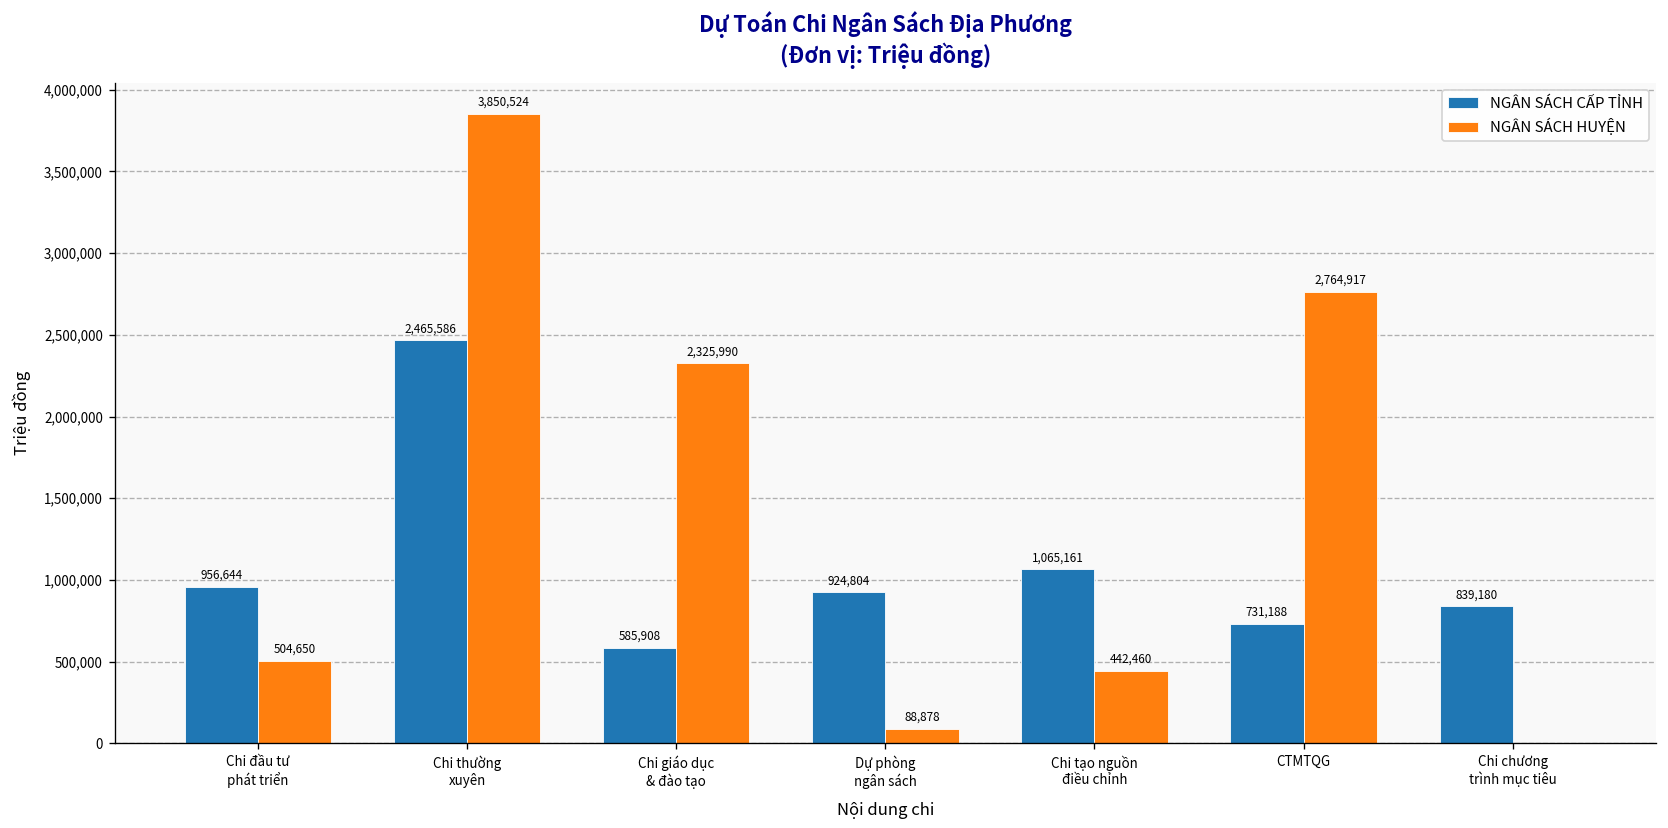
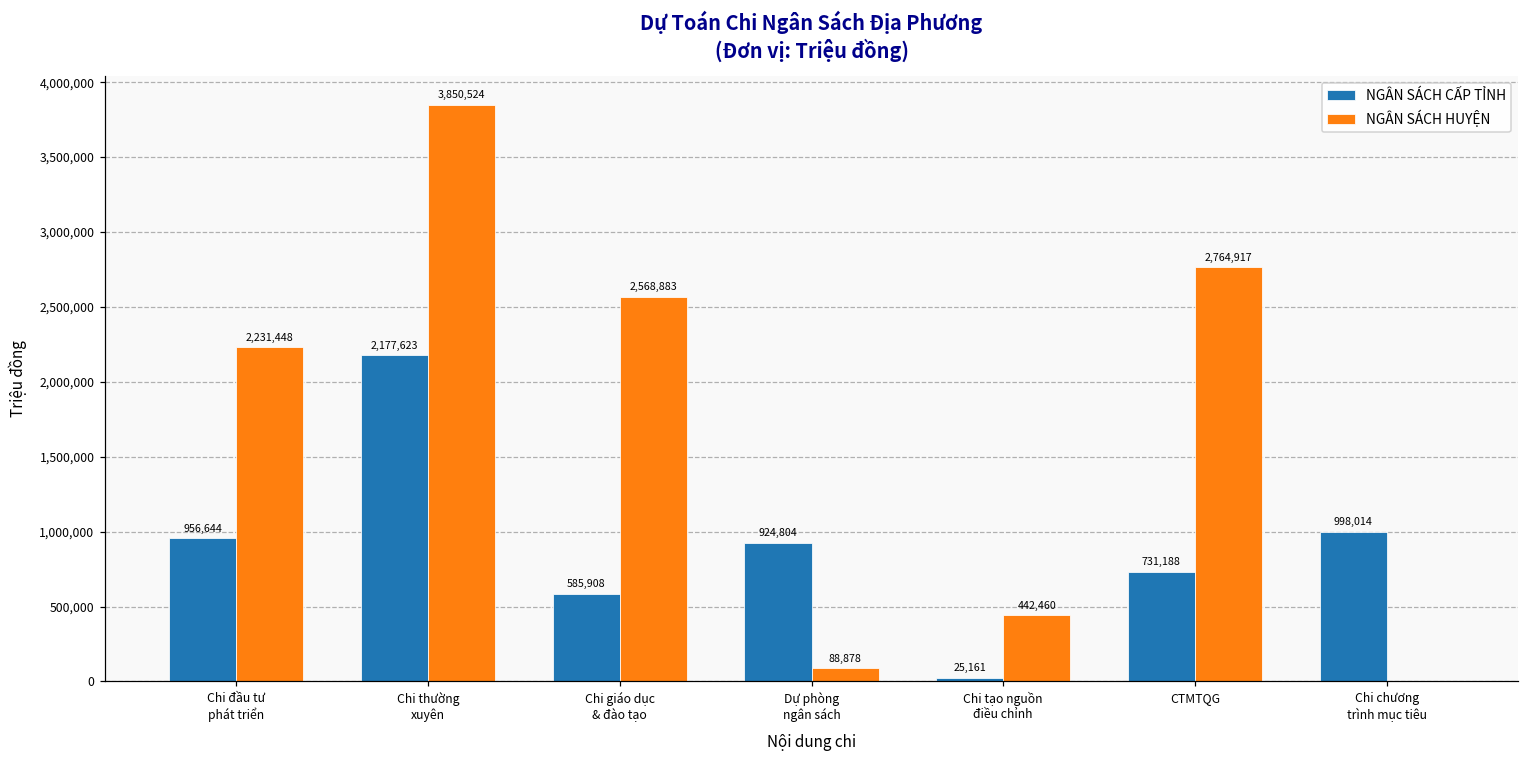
NGÂN SÁCH HUYỆN, Chi đầu tư phát triển: 504,650 -> 2,231,448
NGÂN SÁCH CẤP TỈNH, Chi thường xuyên: 2,465,586 -> 2,177,623
NGÂN SÁCH HUYỆN, Chi giáo dục & đào tạo: 2,325,990 -> 2,568,883
NGÂN SÁCH CẤP TỈNH, Chi tạo nguồn điều chỉnh: 1,065,161 -> 25,161
NGÂN SÁCH CẤP TỈNH, Chi chương trình mục tiêu: 839,180 -> 998,014
